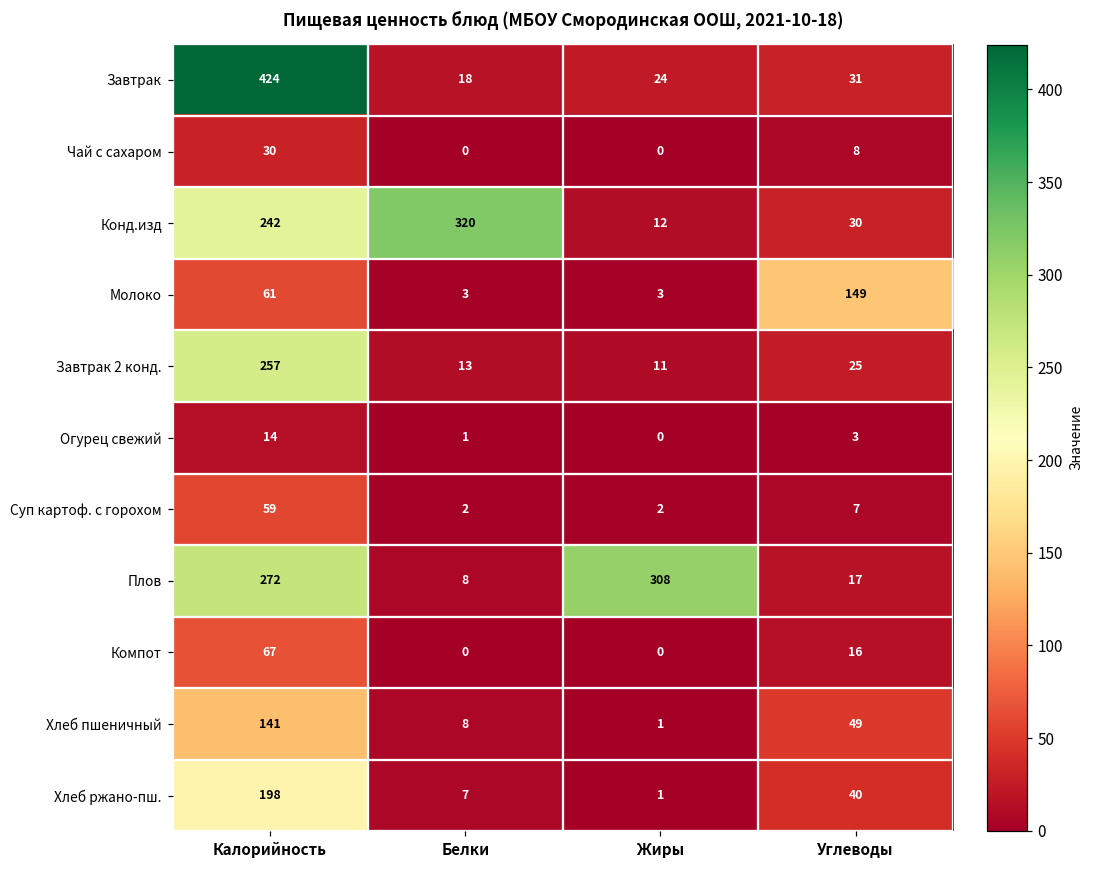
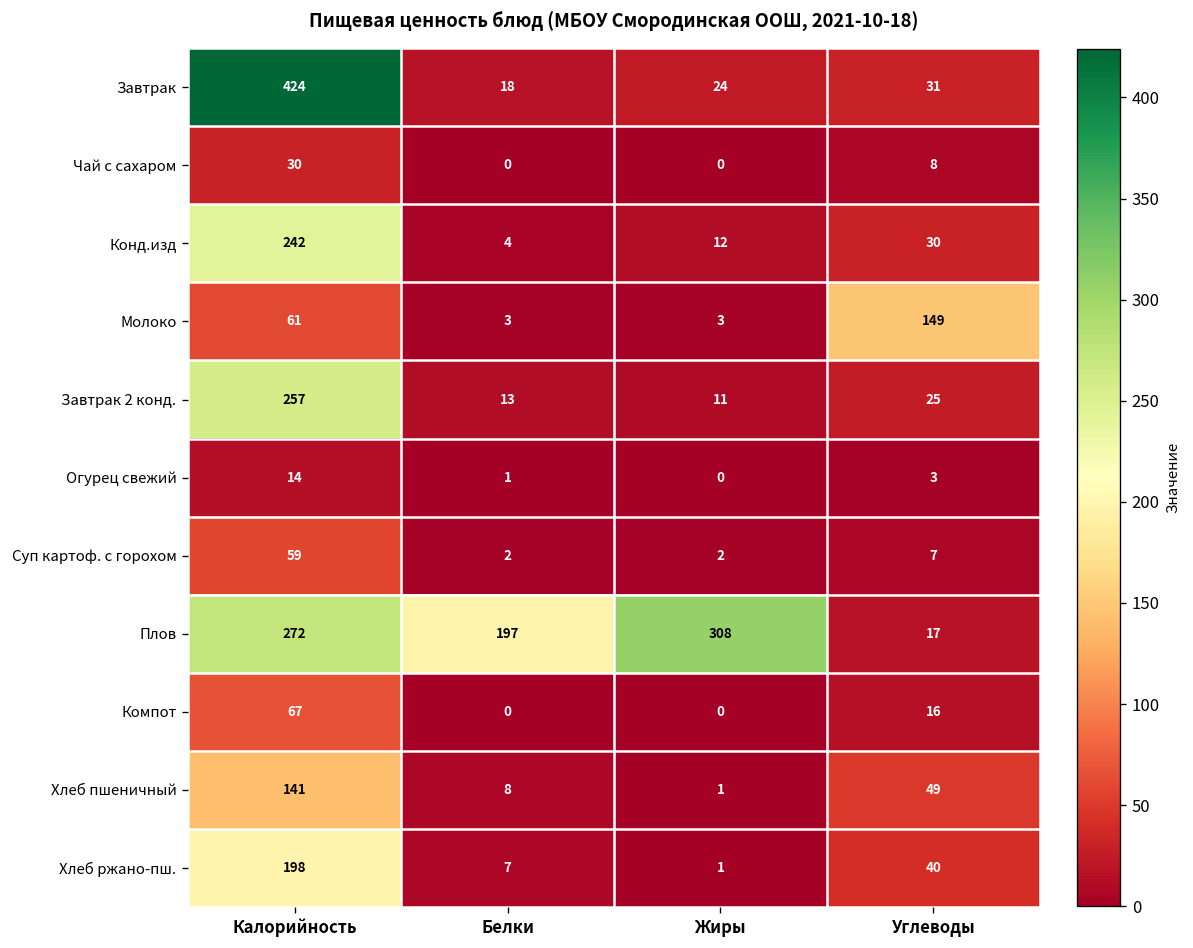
Конд.изд, Белки: 320 -> 4
Плов, Белки: 8 -> 197
